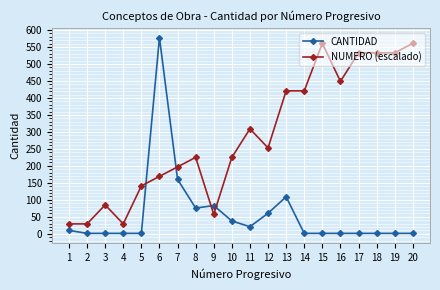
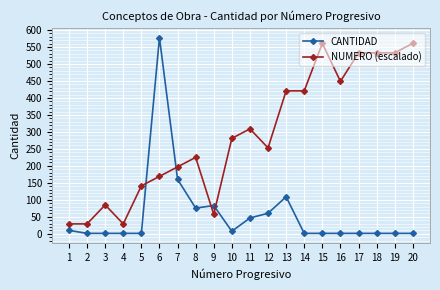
CANTIDAD, 10: 40 -> 10
NUMERO (escalado), 10: 230 -> 280
CANTIDAD, 11: 20 -> 50
